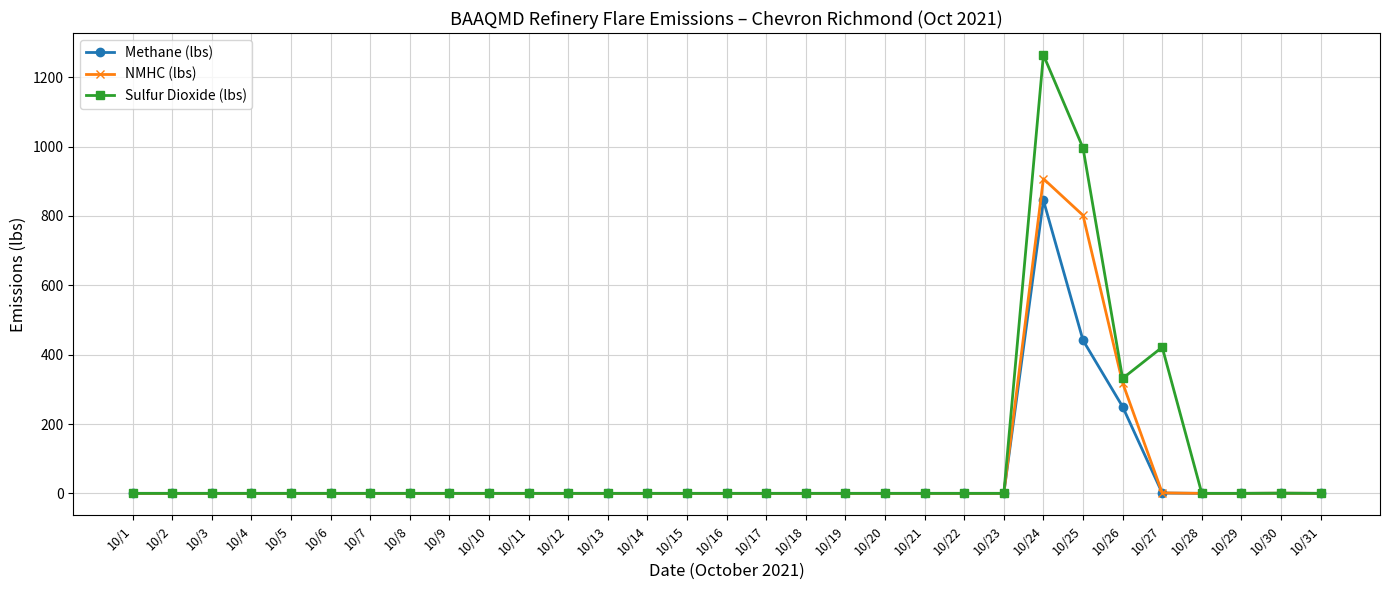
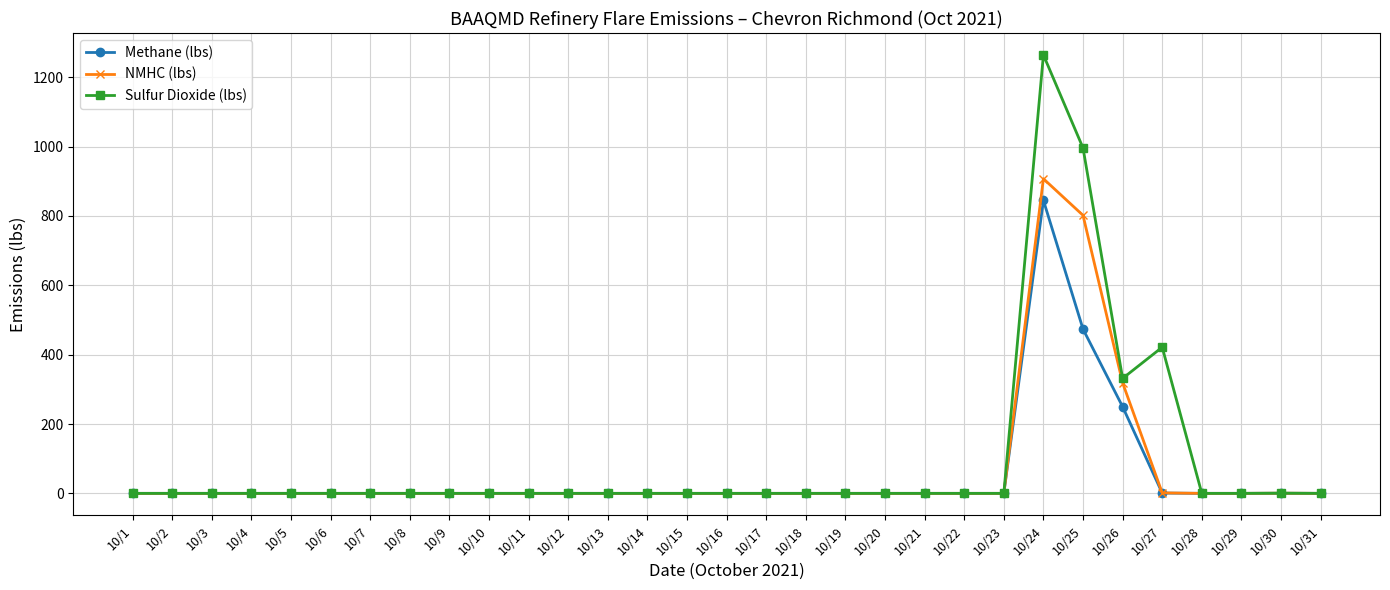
Methane (lbs), 10/25: 440 -> 470
